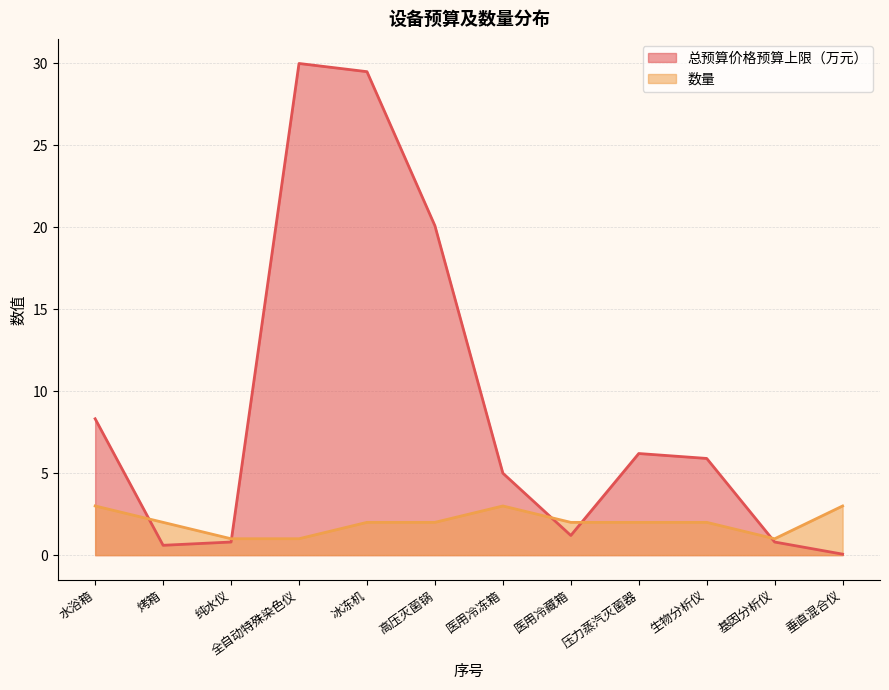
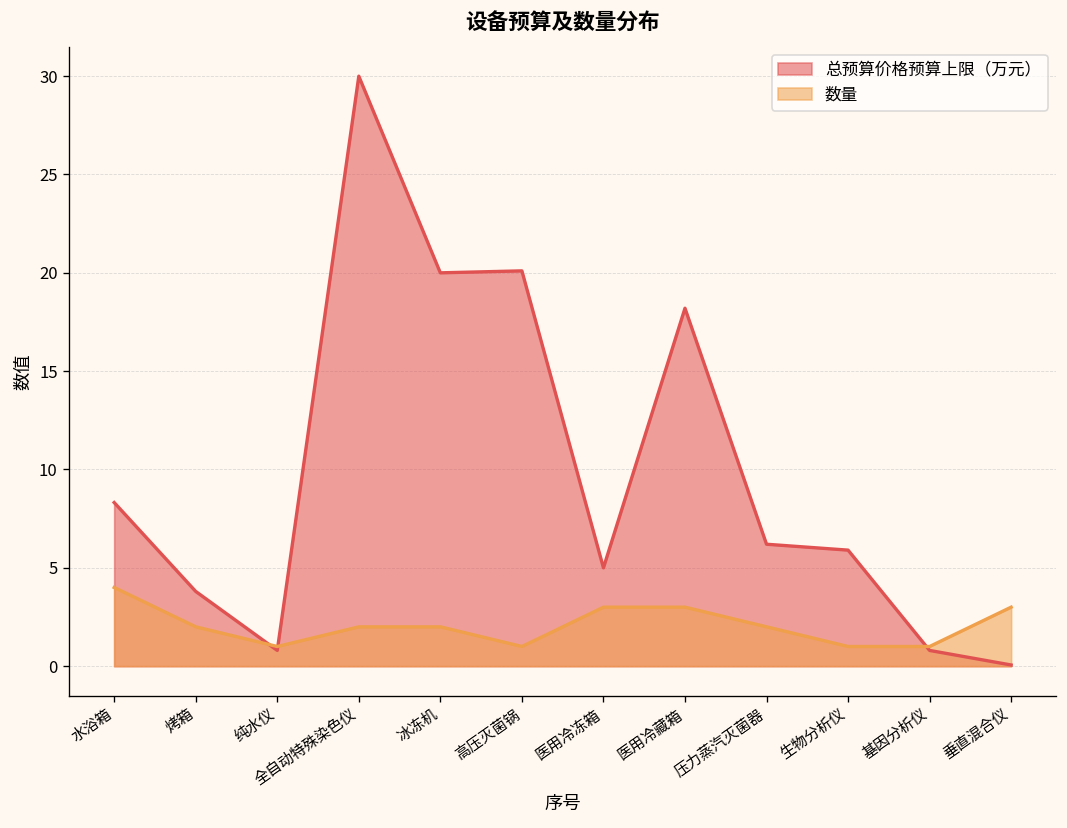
数量, 水浴箱: 3 -> 4
总预算价格预算上限（万元）, 烤箱: 0.6 -> 3.8
数量, 全自动特殊染色仪: 1 -> 2
总预算价格预算上限（万元）, 冰冻机: 29.5 -> 20.0
数量, 高压灭菌锅: 2 -> 1
总预算价格预算上限（万元）, 医用冷藏箱: 1.2 -> 18.2
数量, 医用冷藏箱: 2 -> 3
数量, 生物分析仪: 2 -> 1
